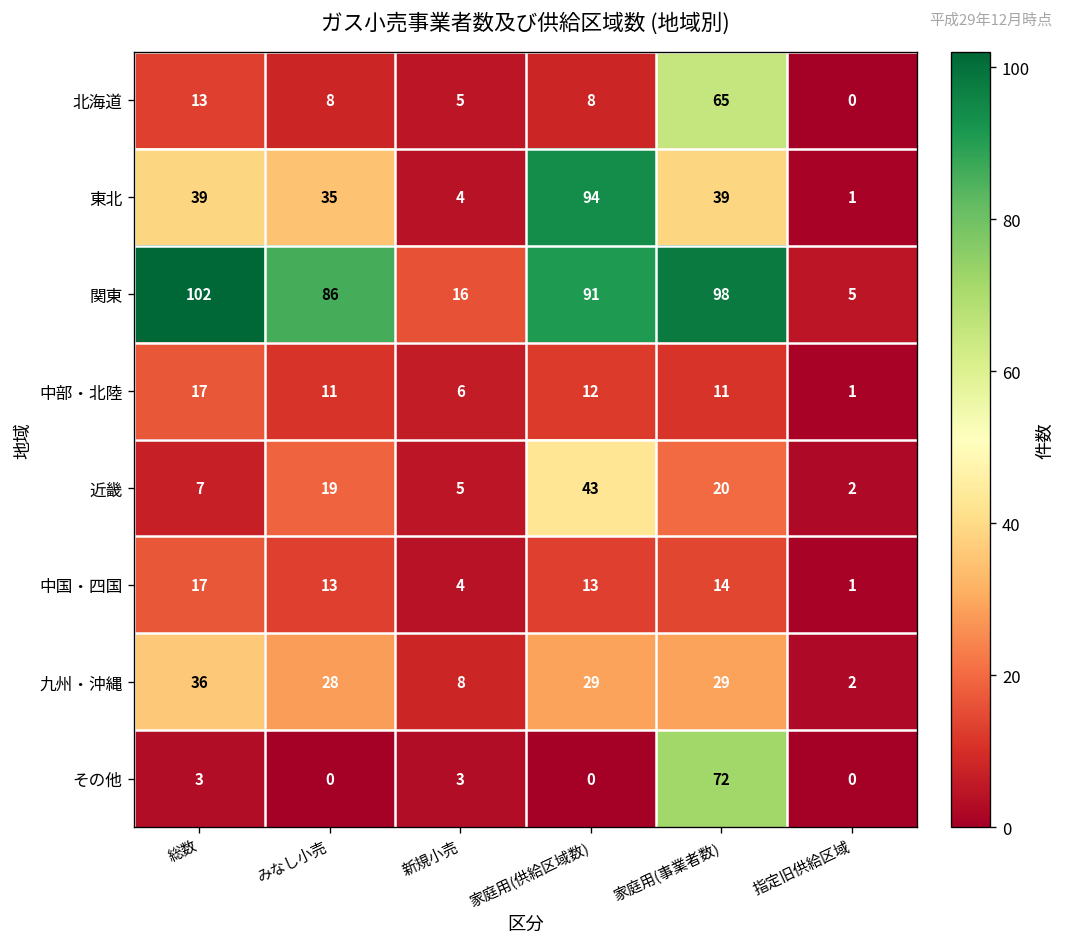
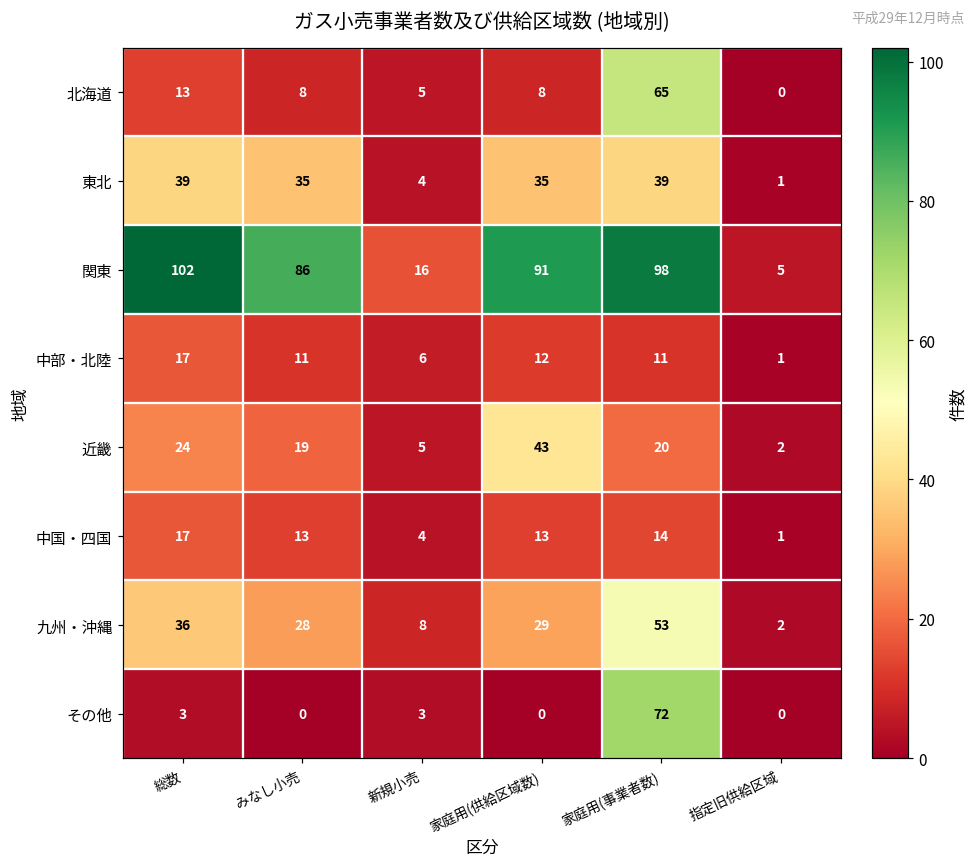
東北, 家庭用(供給区域数): 94 -> 35
近畿, 総数: 7 -> 24
九州・沖縄, 家庭用(事業者数): 29 -> 53
